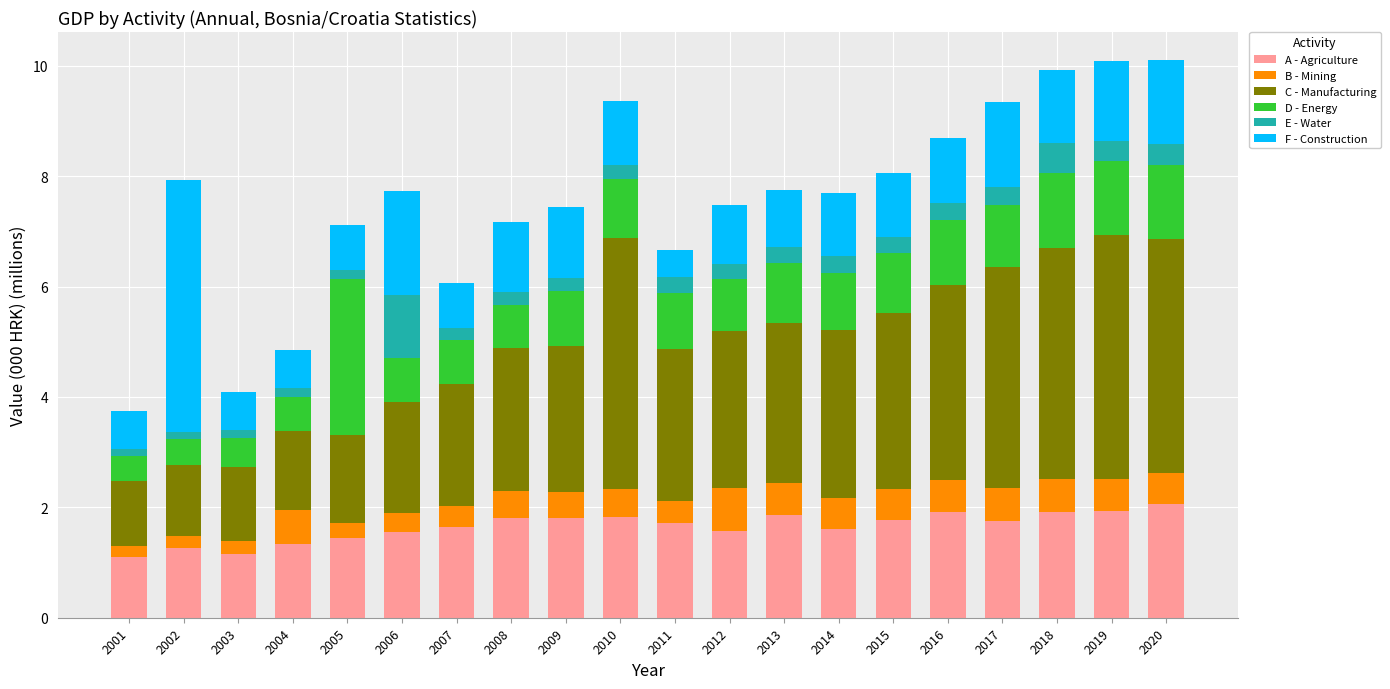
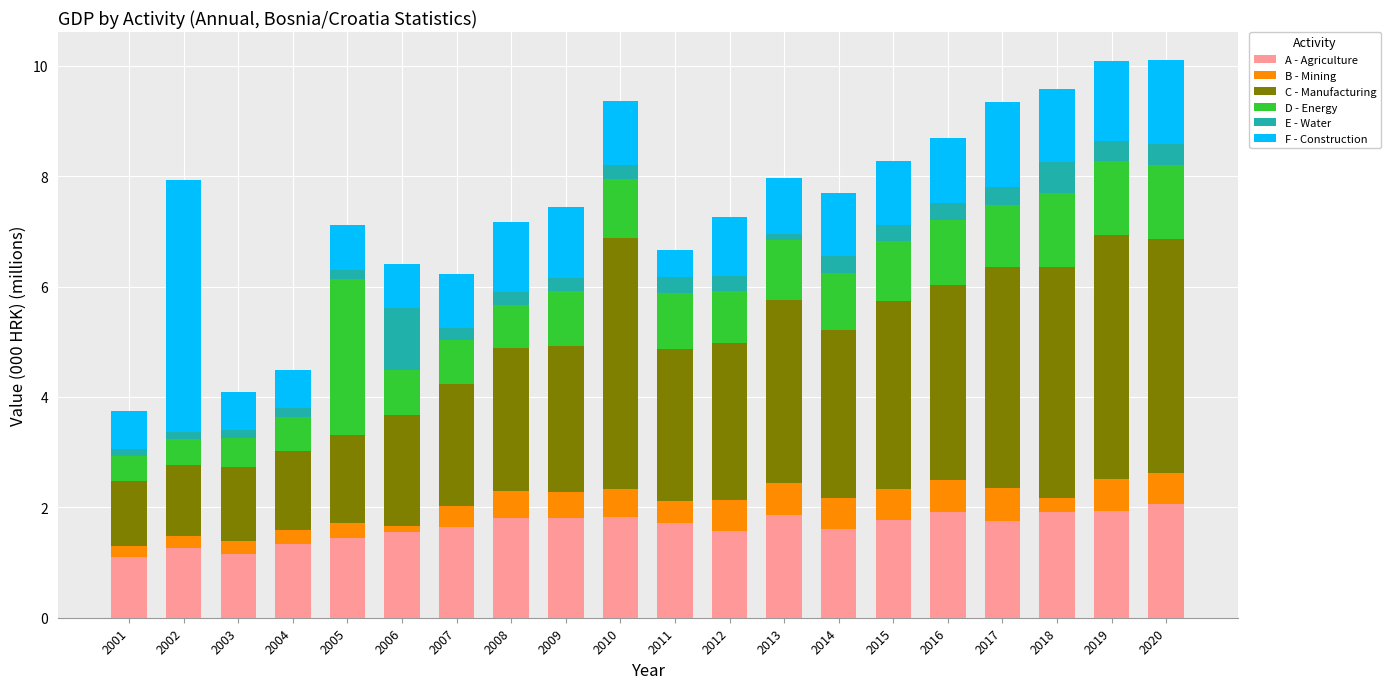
B - Mining, 2004: 0.6 -> 0.3
B - Mining, 2006: 0.3 -> 0.1
F - Construction, 2006: 1.9 -> 0.8
F - Construction, 2007: 0.8 -> 1.0
B - Mining, 2012: 0.8 -> 0.6
C - Manufacturing, 2013: 2.9 -> 3.3
E - Water, 2013: 0.3 -> 0.1
C - Manufacturing, 2015: 3.2 -> 3.4
B - Mining, 2018: 0.6 -> 0.2
